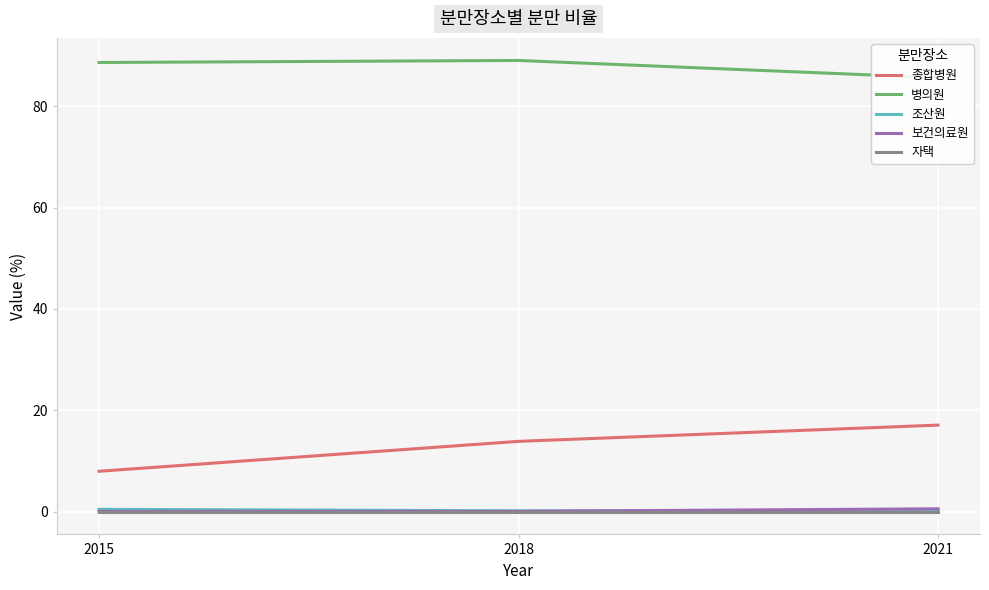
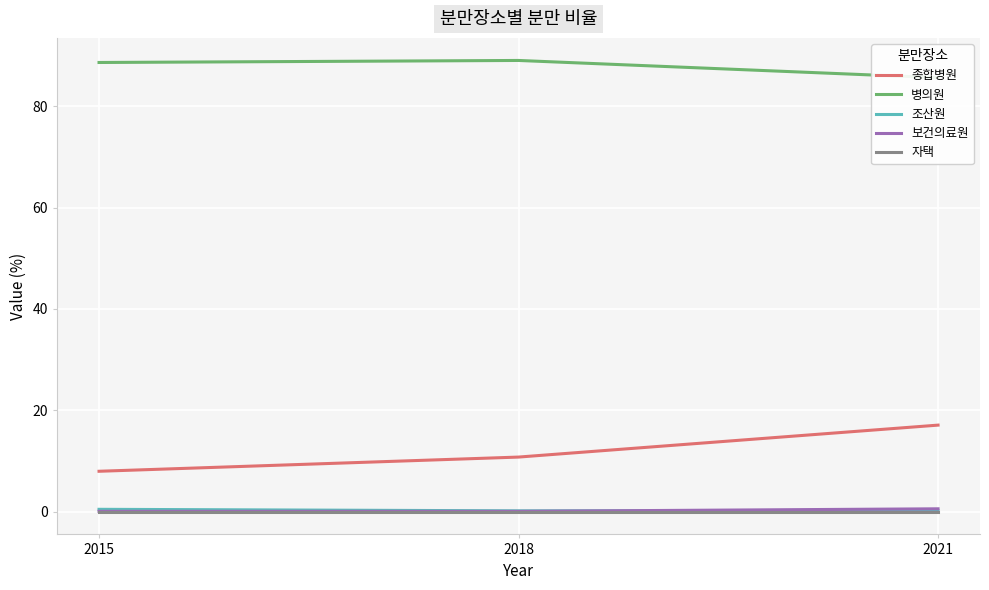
종합병원, 2018: 14 -> 11
